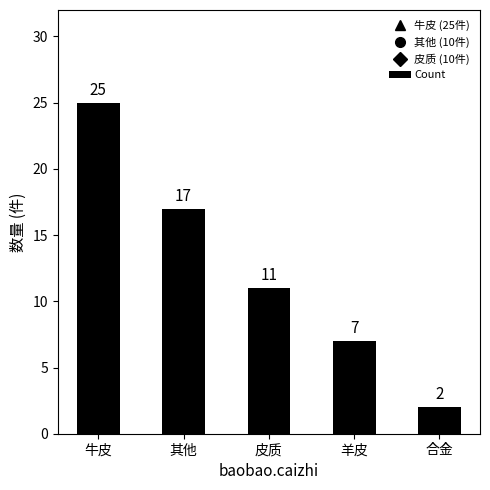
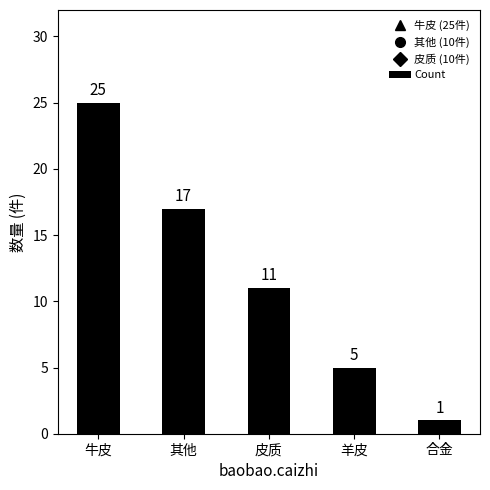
羊皮: 7 -> 5
合金: 2 -> 1
